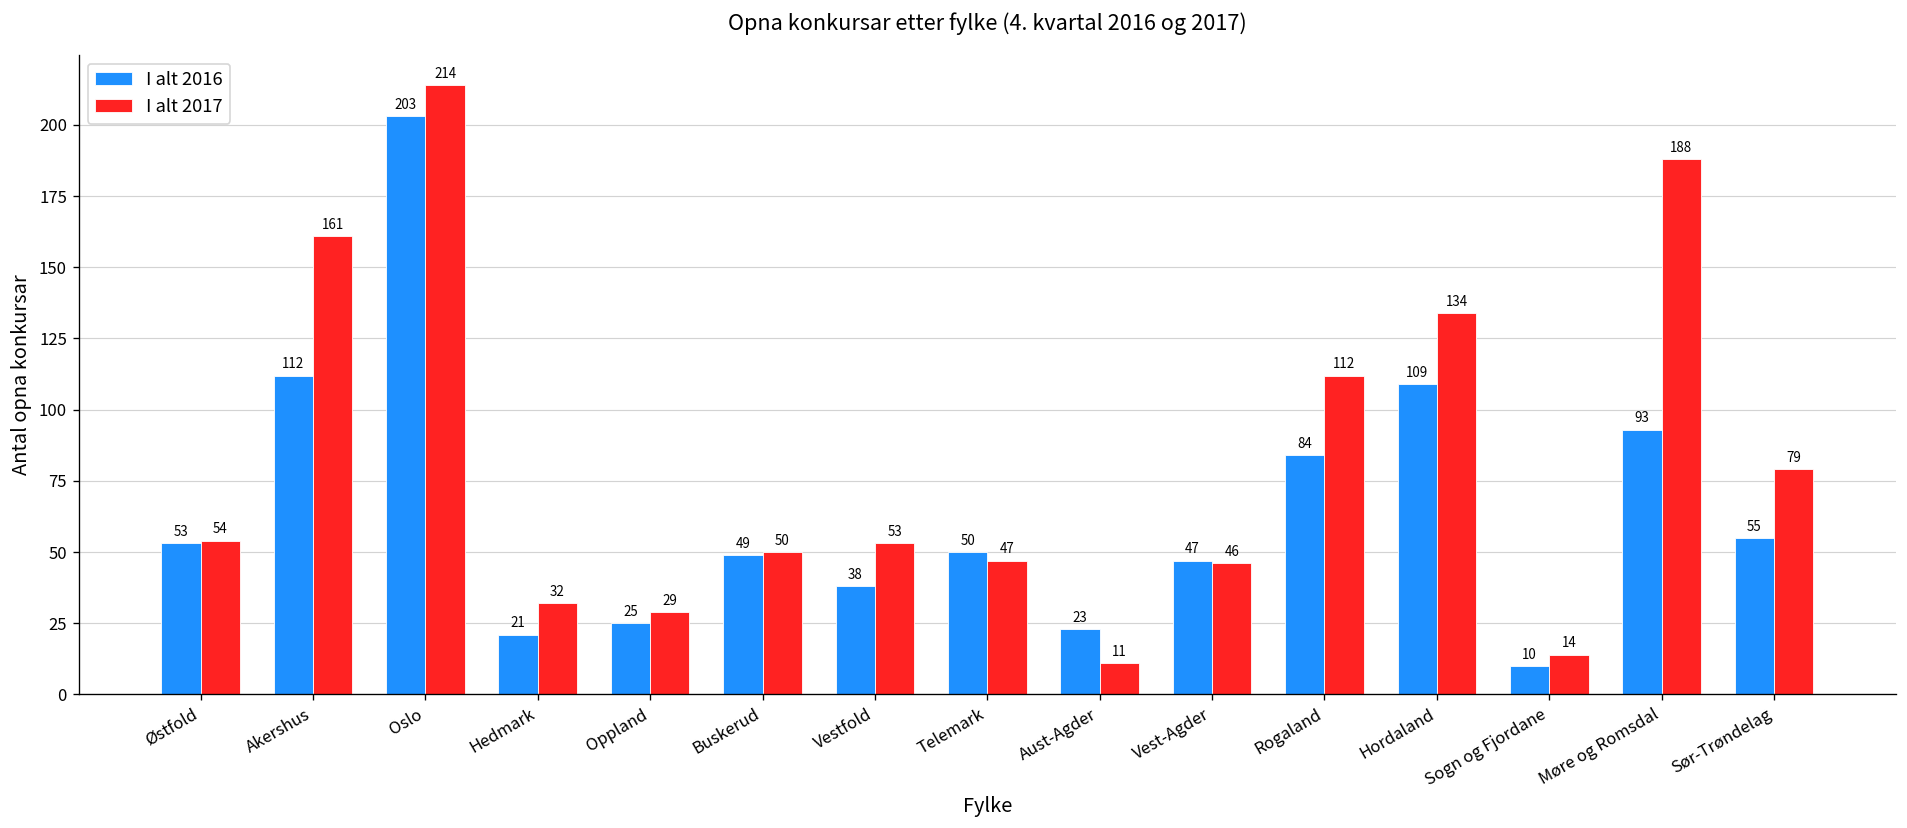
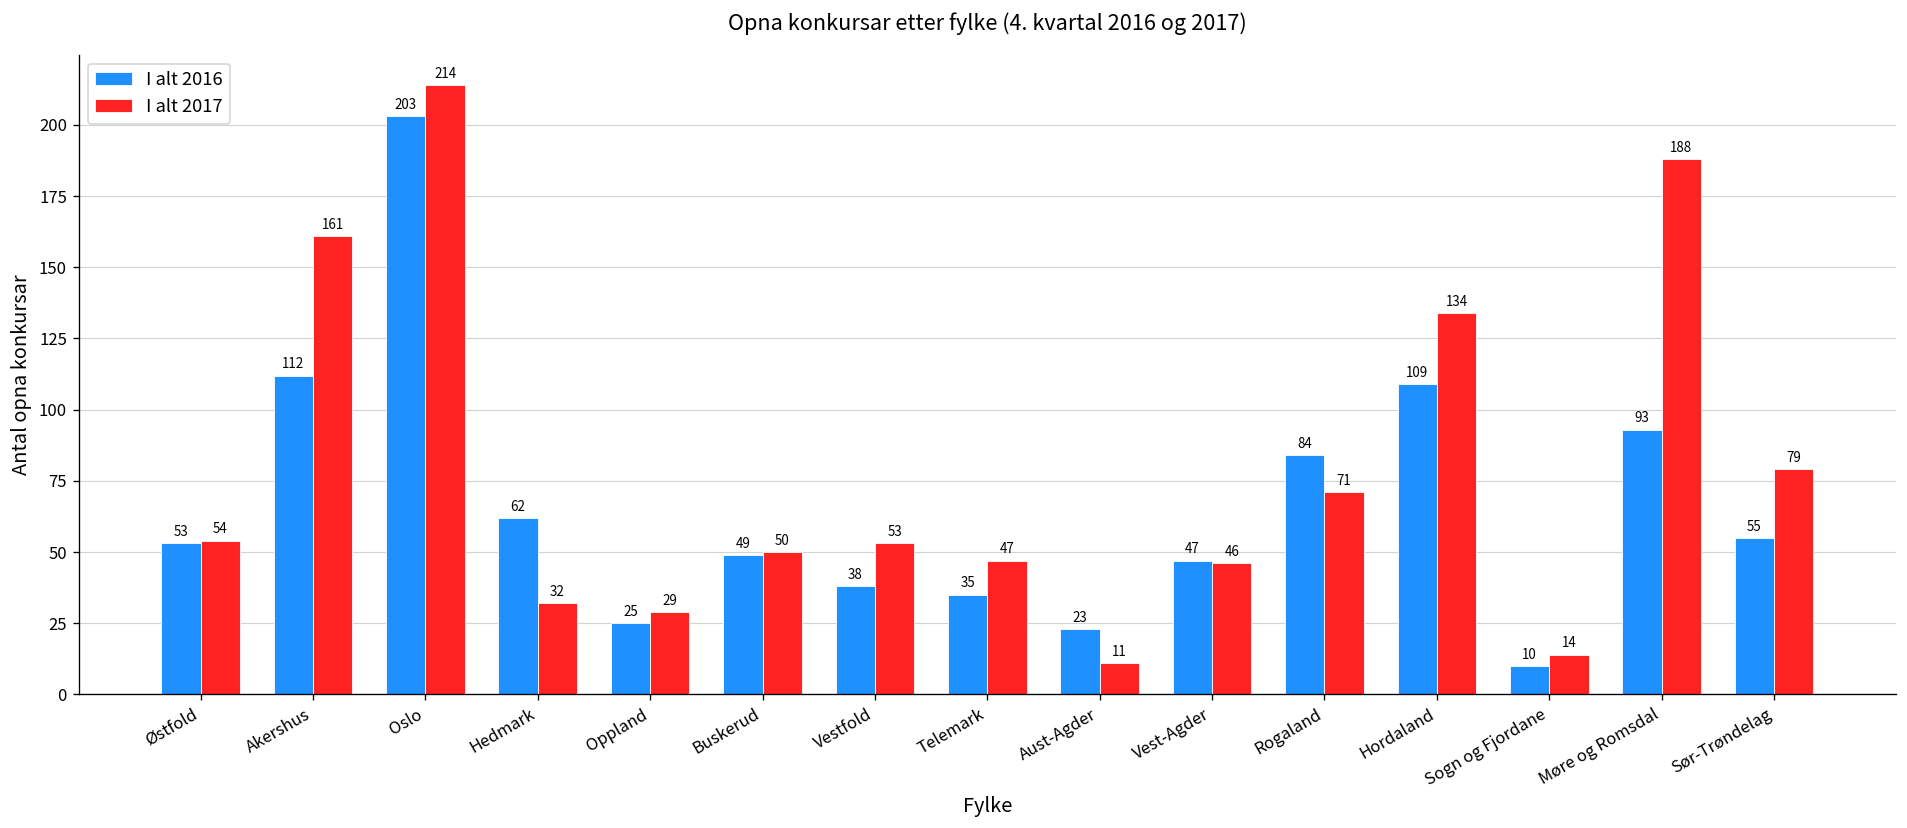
I alt 2016, Hedmark: 21 -> 62
I alt 2016, Telemark: 50 -> 35
I alt 2017, Rogaland: 112 -> 71
